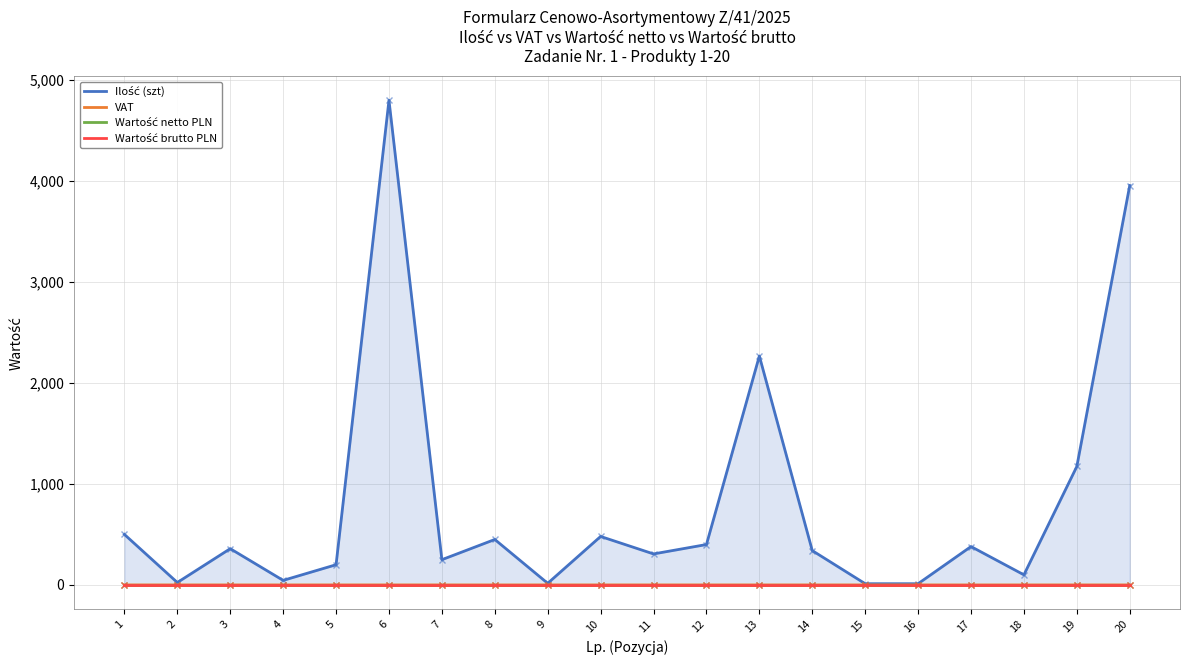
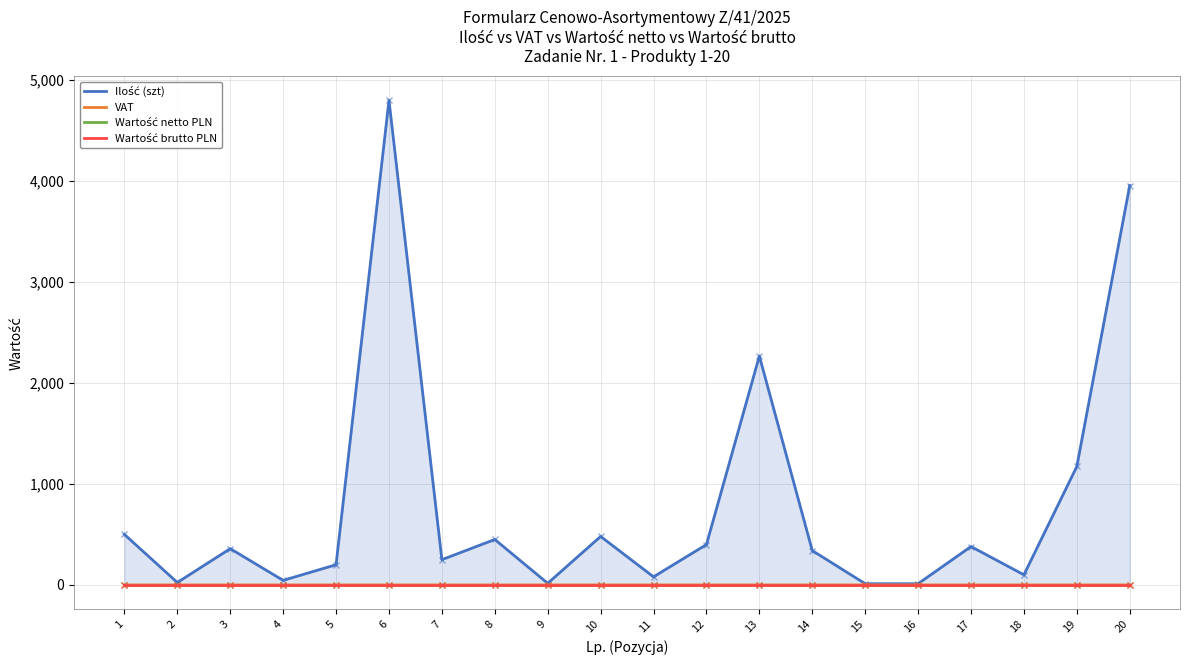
Ilość (szt), 11: 310 -> 80
